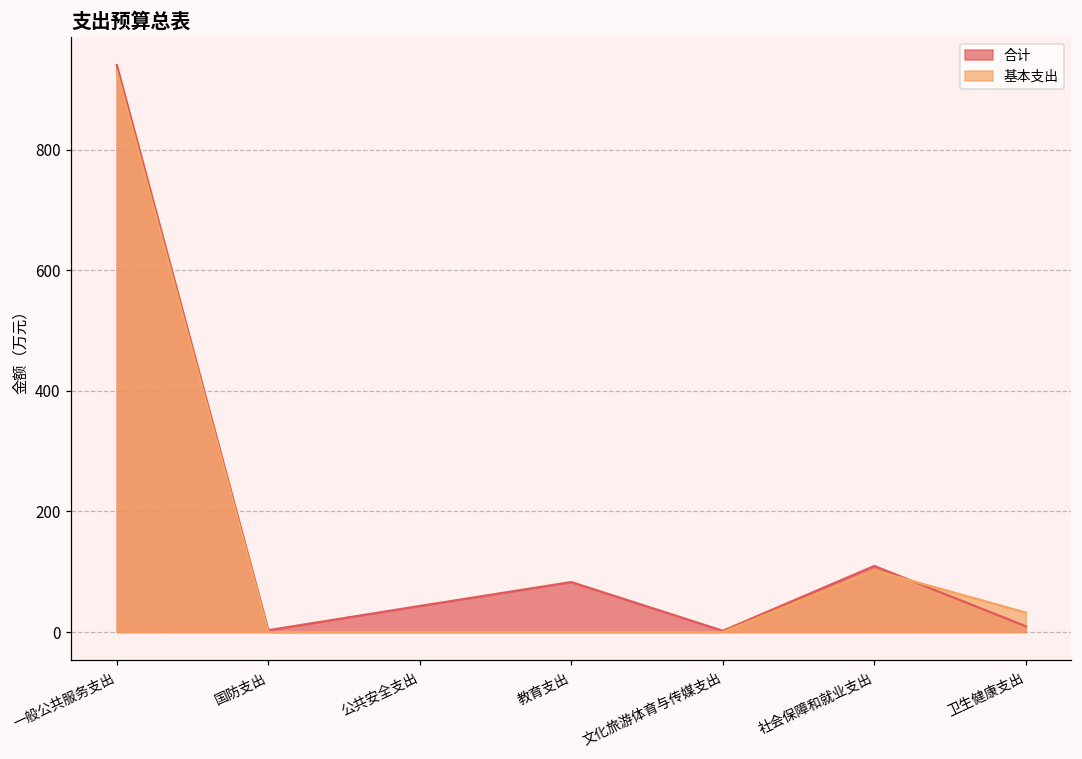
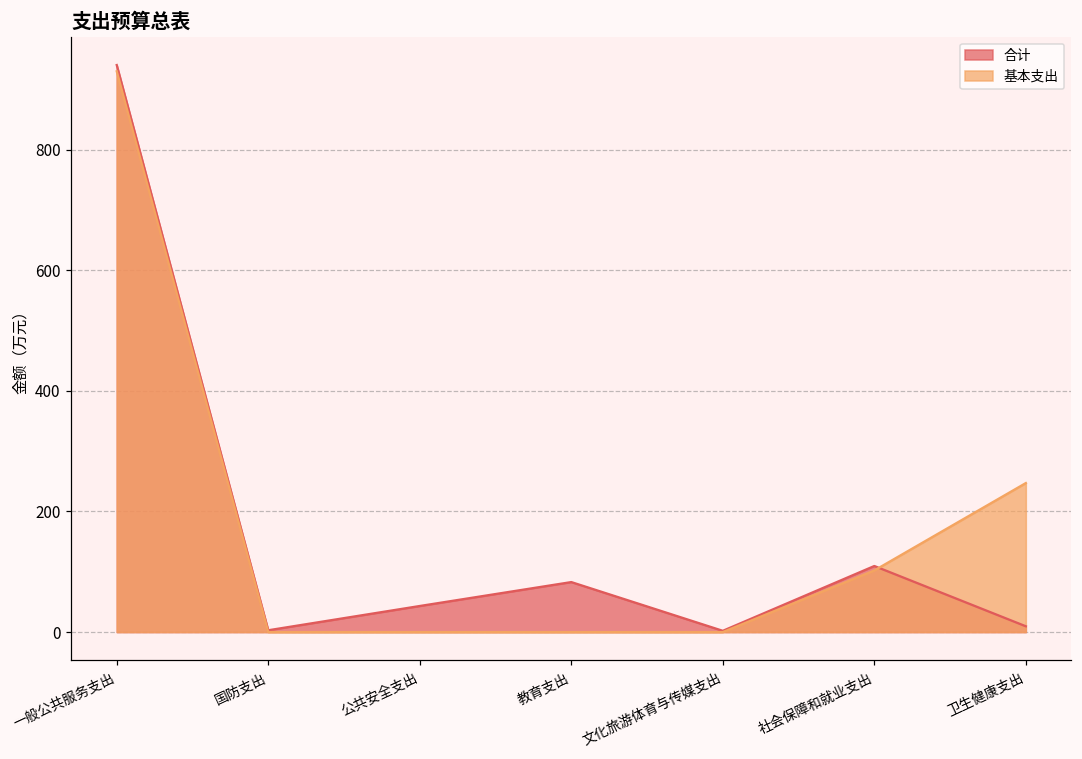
基本支出, 卫生健康支出: 30 -> 250
